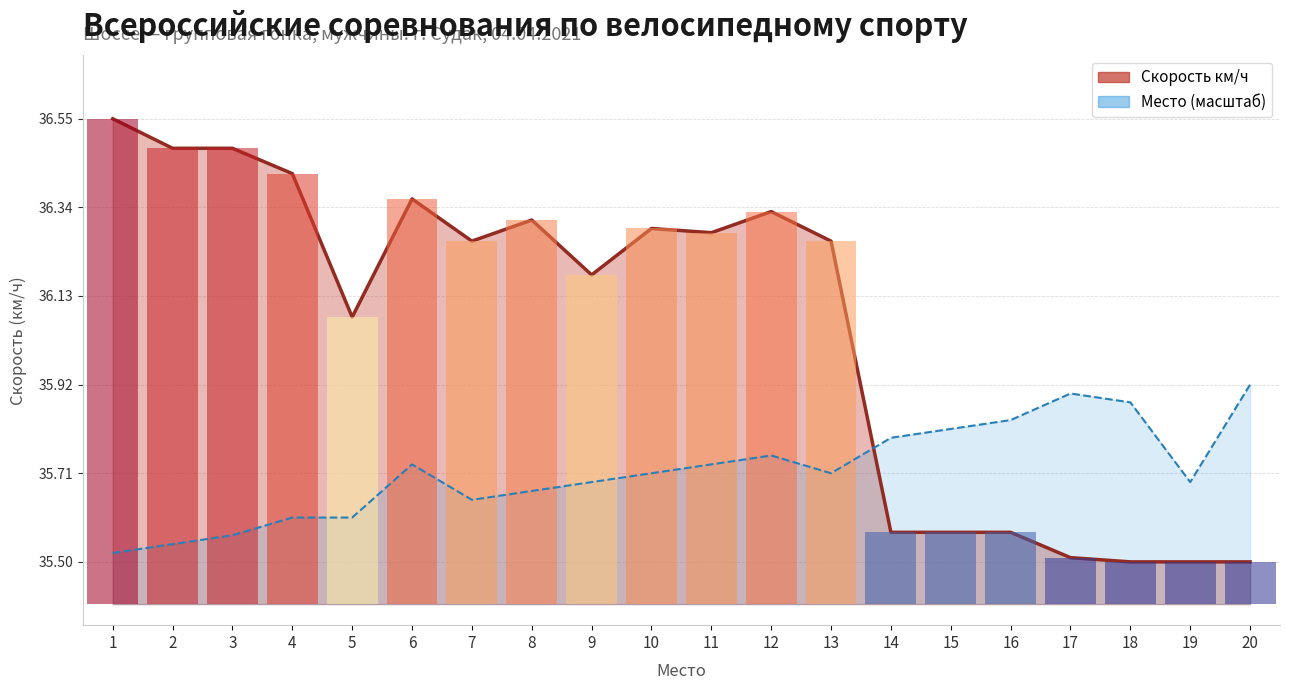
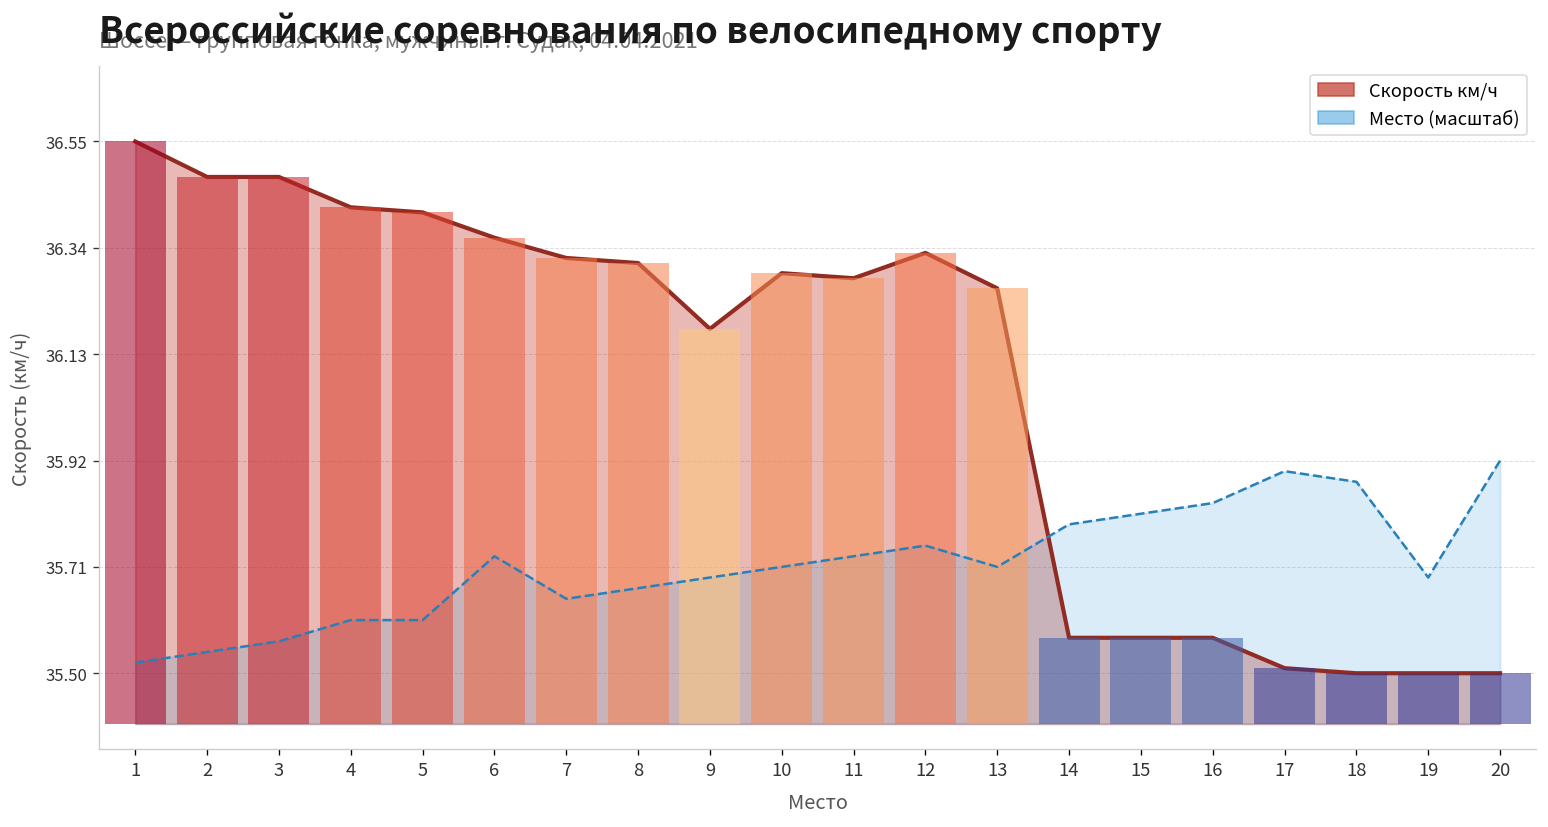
Скорость км/ч, 5: 36.08 -> 36.41
Скорость км/ч, 7: 36.26 -> 36.32
